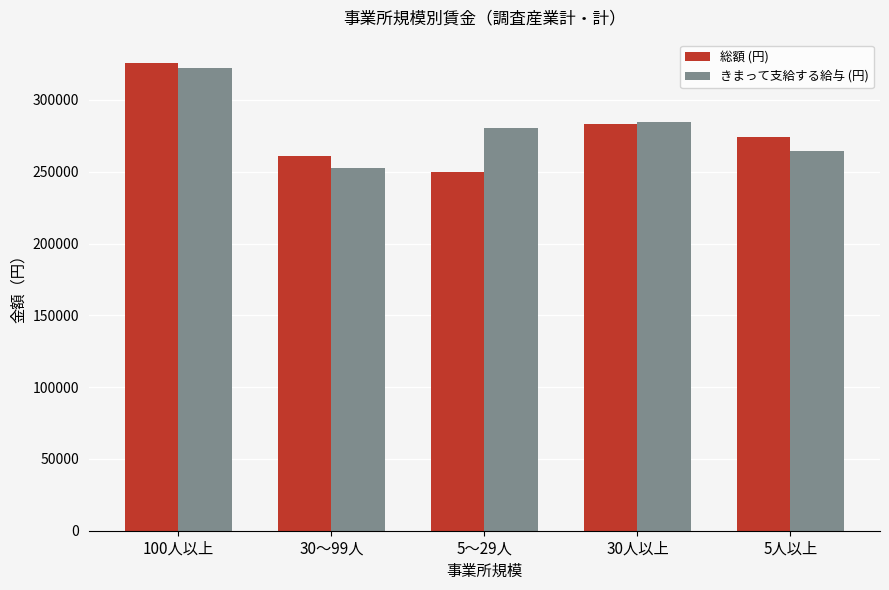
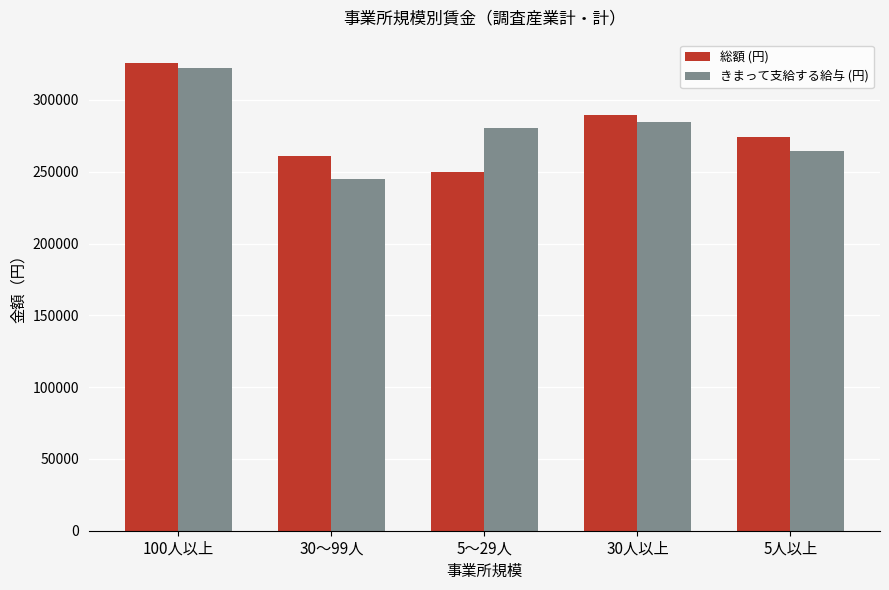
きまって支給する給与 (円), 30～99人: 253000 -> 245000
総額 (円), 30人以上: 283000 -> 289000
